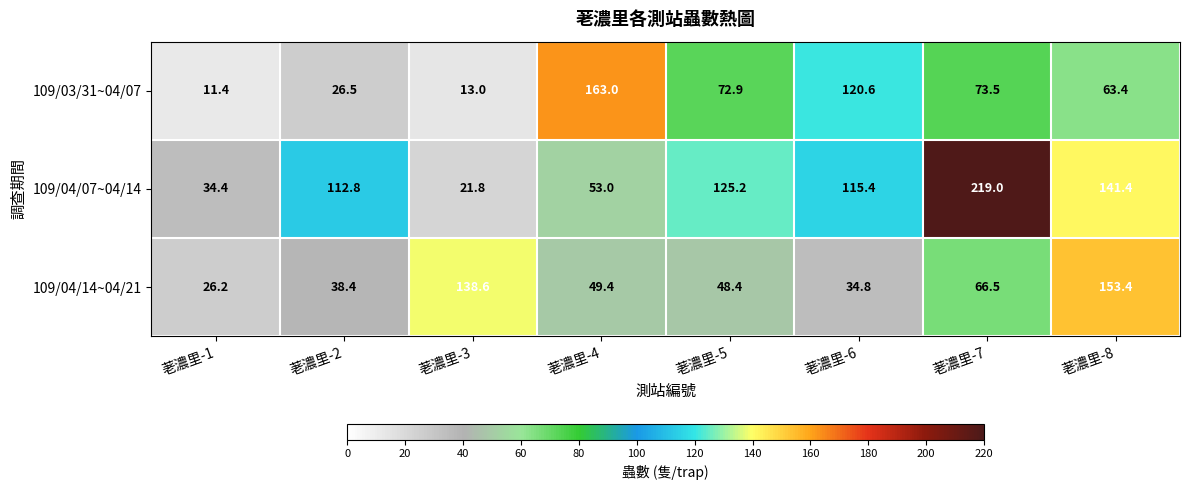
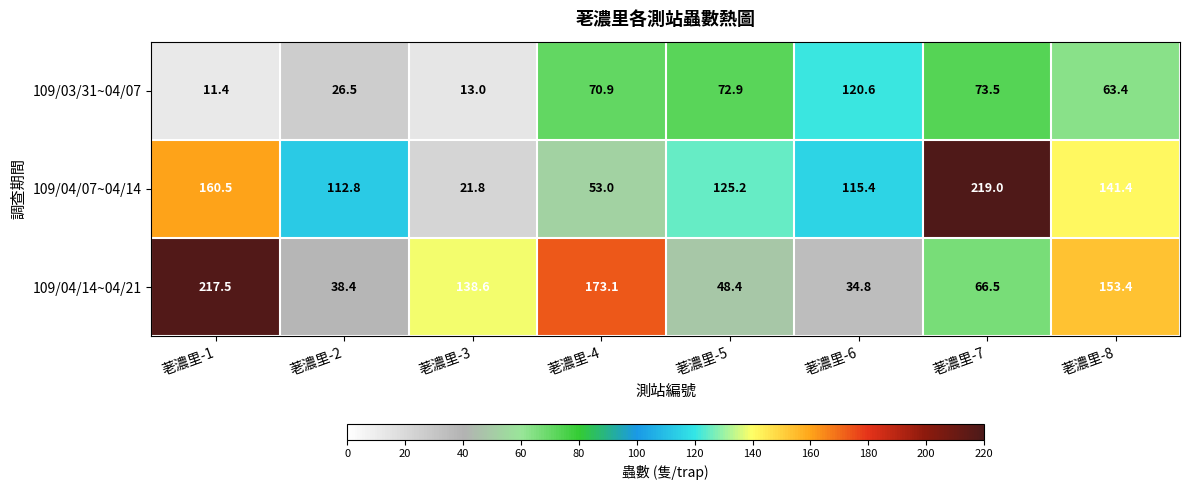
109/03/31~04/07, 荖濃里-4: 163.0 -> 70.9
109/04/07~04/14, 荖濃里-1: 34.4 -> 160.5
109/04/14~04/21, 荖濃里-1: 26.2 -> 217.5
109/04/14~04/21, 荖濃里-4: 49.4 -> 173.1
